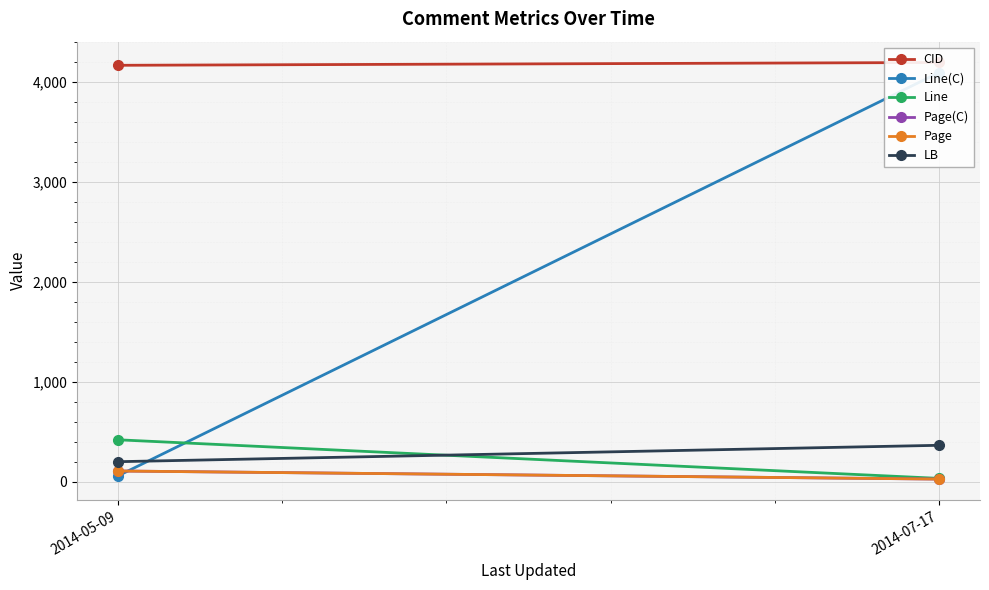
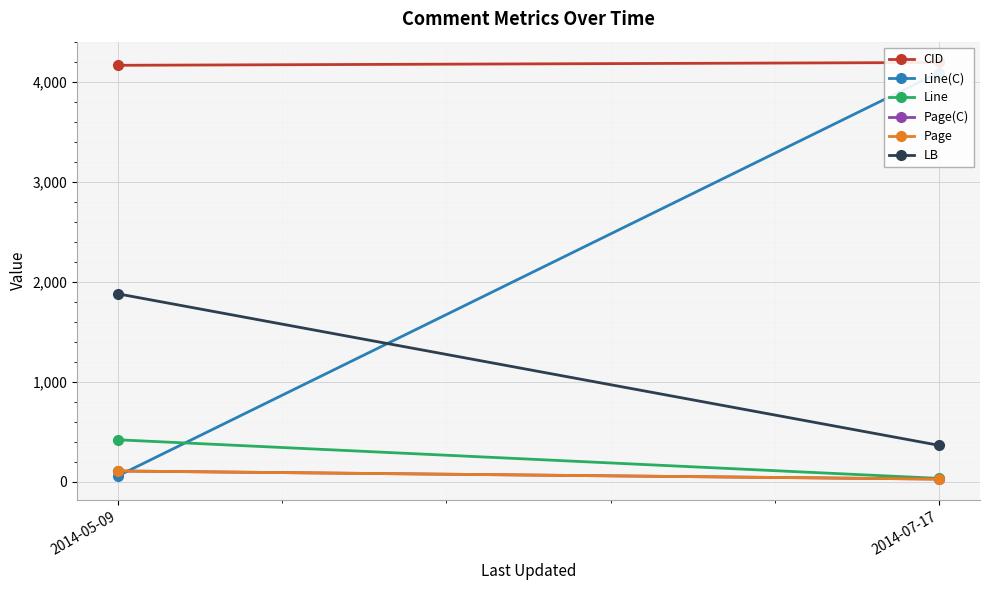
LB, 2014-05-09: 200 -> 1,900
